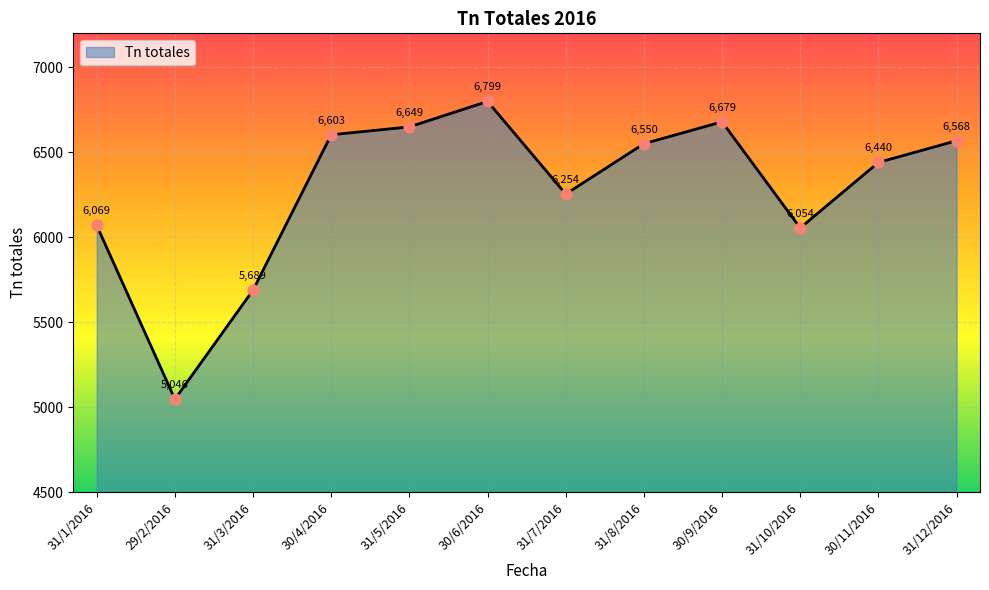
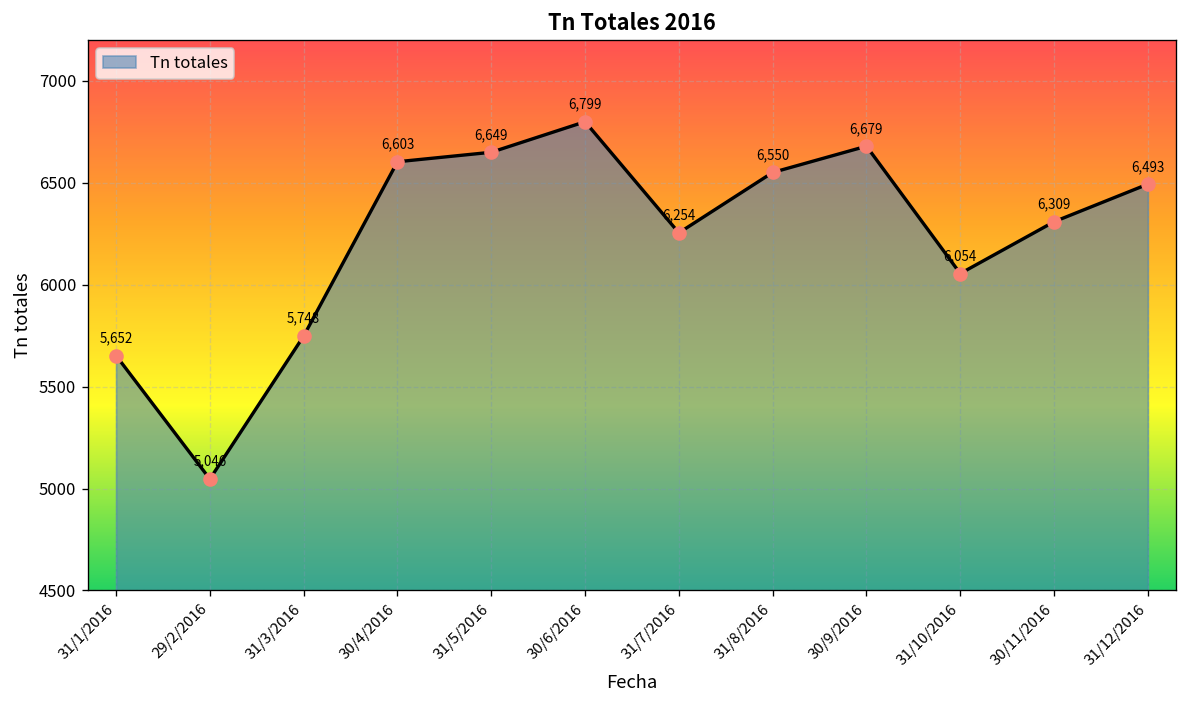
31/1/2016: 6,069 -> 5,652
31/3/2016: 5,689 -> 5,748
30/11/2016: 6,440 -> 6,309
31/12/2016: 6,568 -> 6,493
